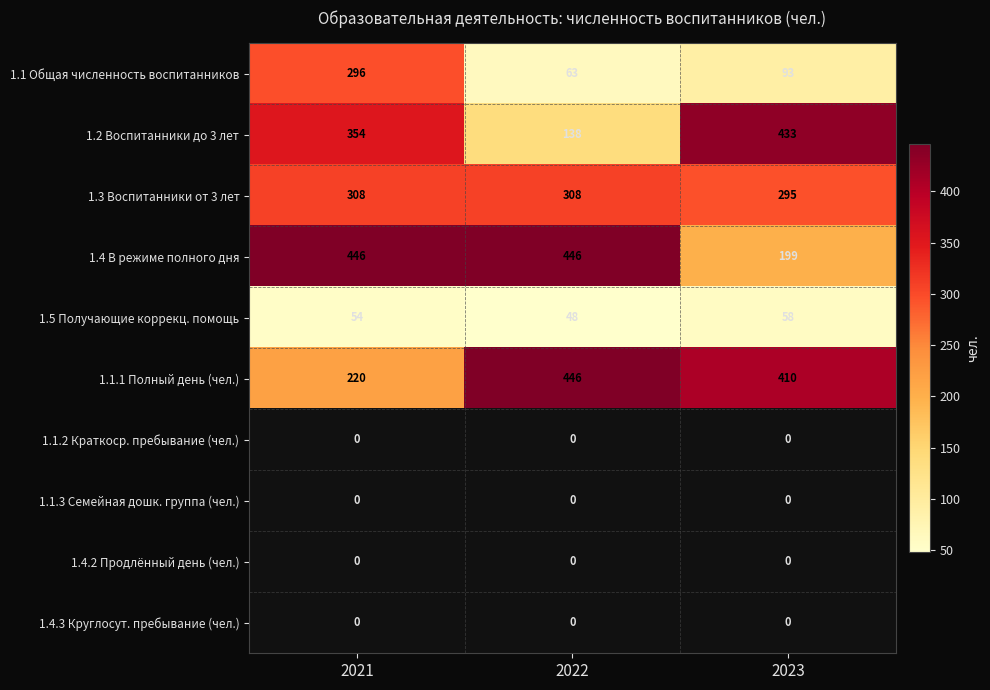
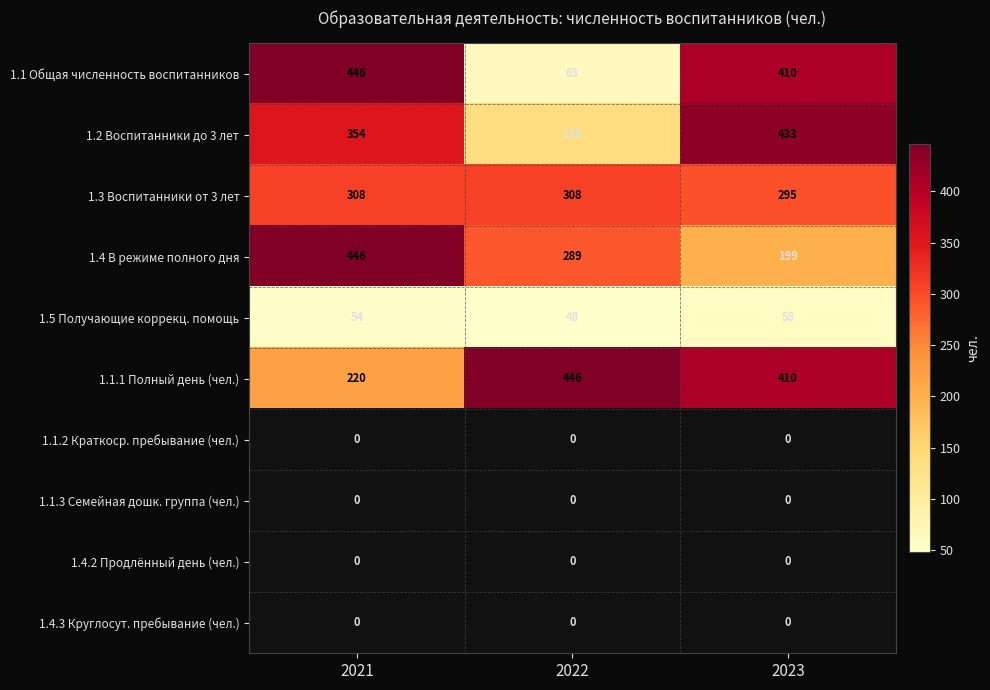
1.1 Общая численность воспитанников, 2021: 296 -> 446
1.1 Общая численность воспитанников, 2023: 93 -> 410
1.4 В режиме полного дня, 2022: 446 -> 289
